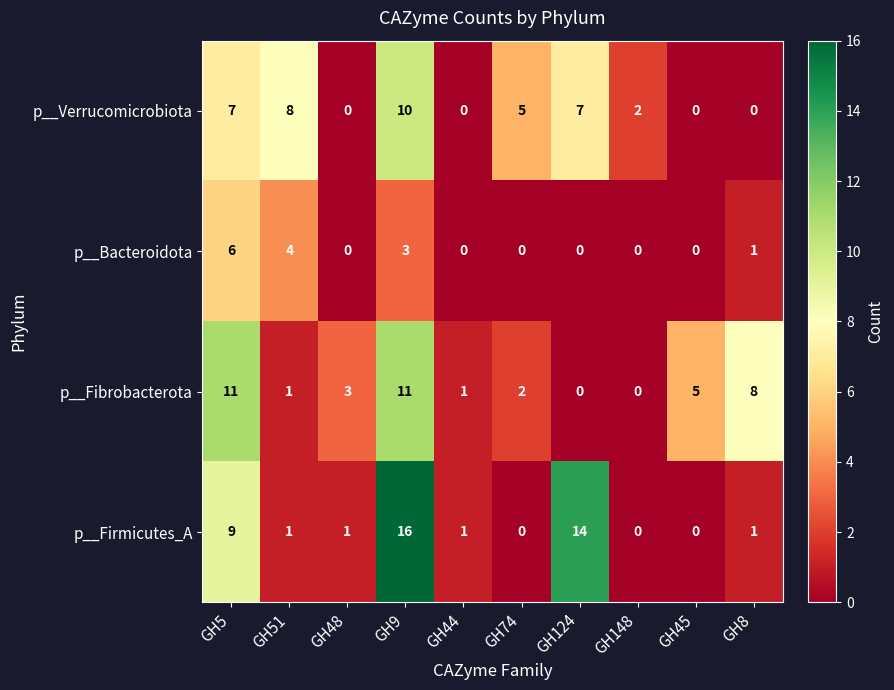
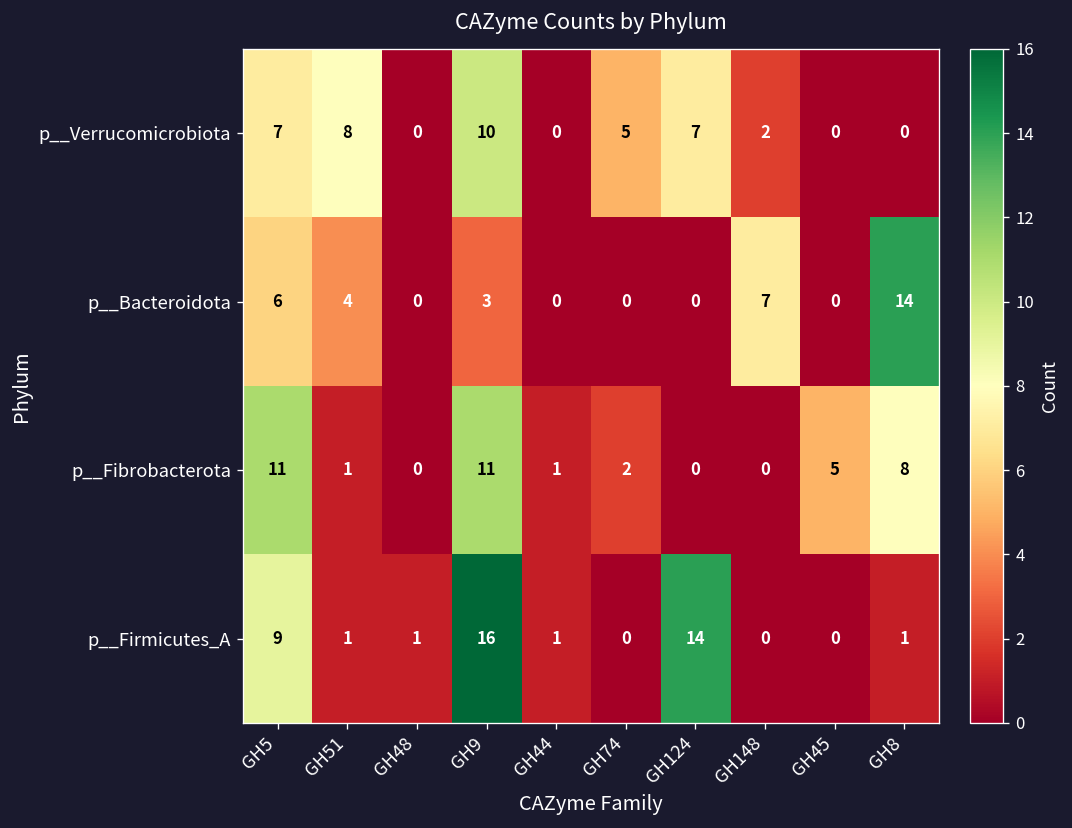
p__Bacteroidota, GH148: 0 -> 7
p__Bacteroidota, GH8: 1 -> 14
p__Fibrobacterota, GH48: 3 -> 0
